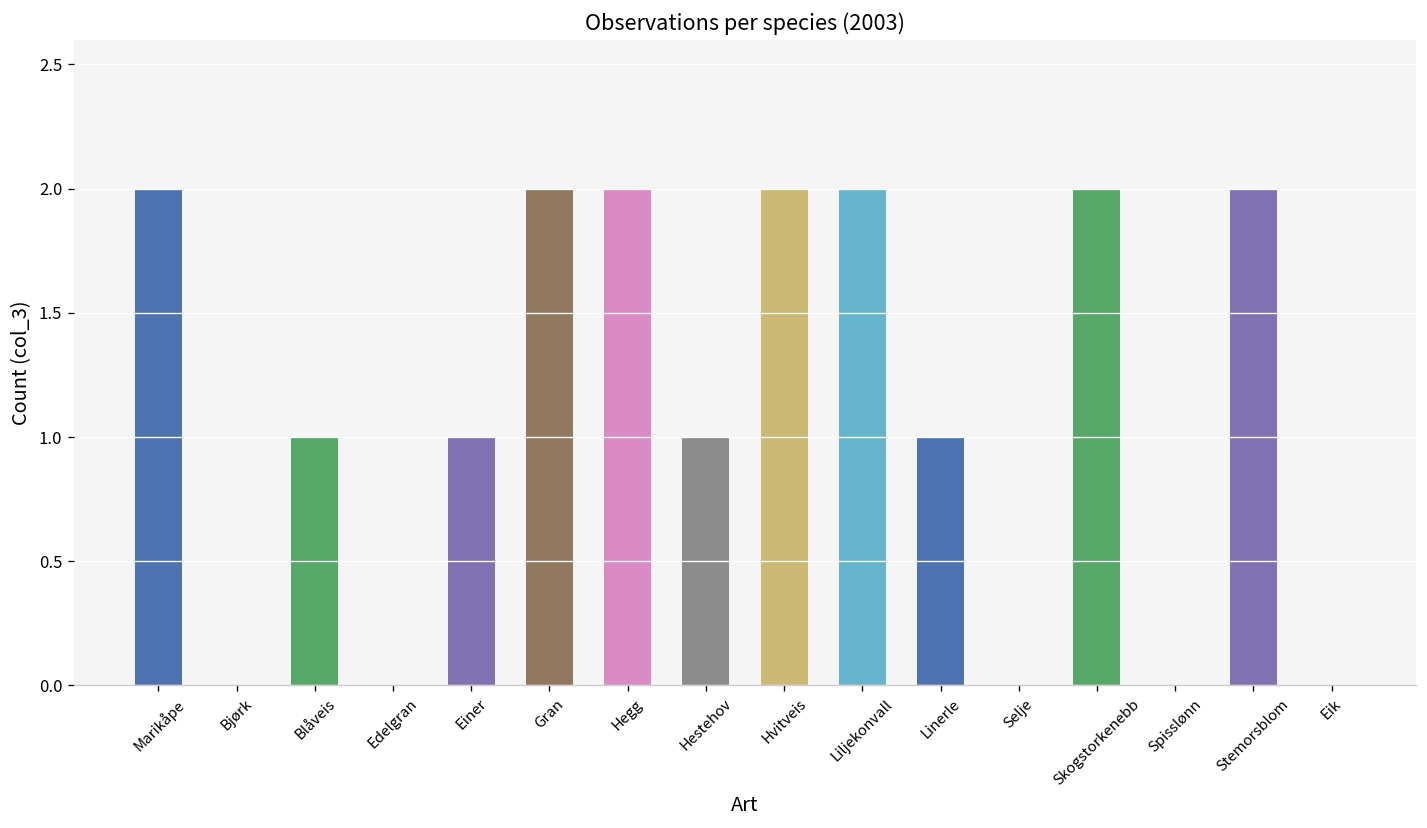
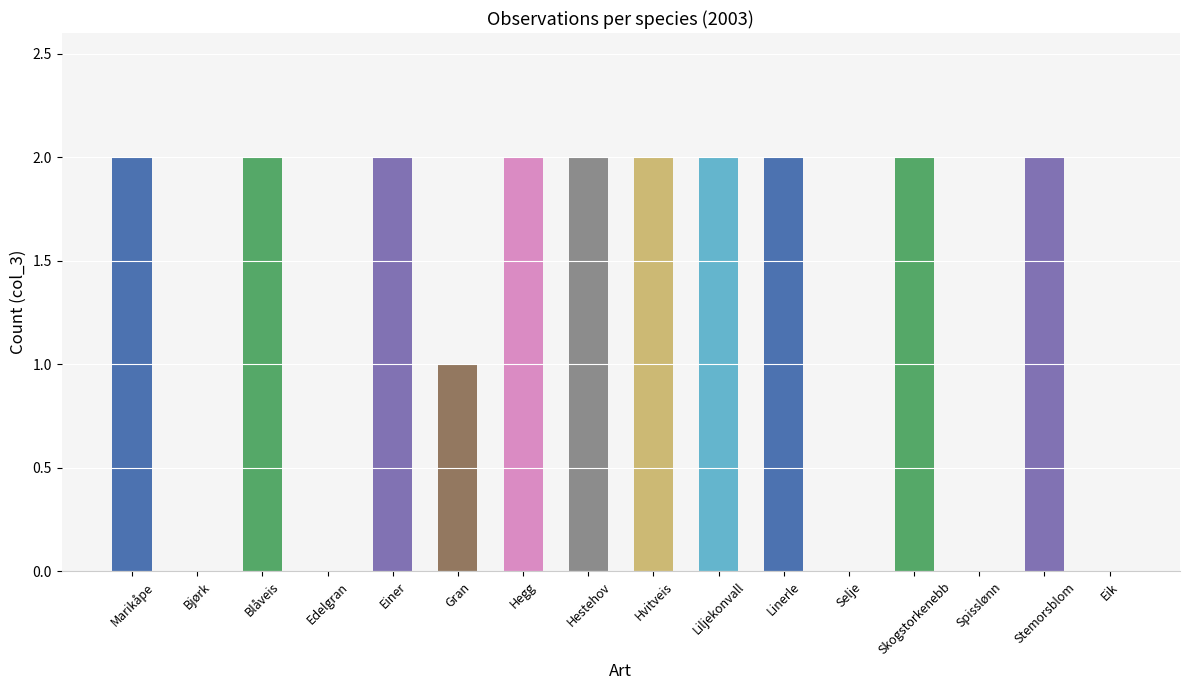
Blåveis: 1 -> 2
Einer: 1 -> 2
Gran: 2 -> 1
Hestehov: 1 -> 2
Linerle: 1 -> 2
